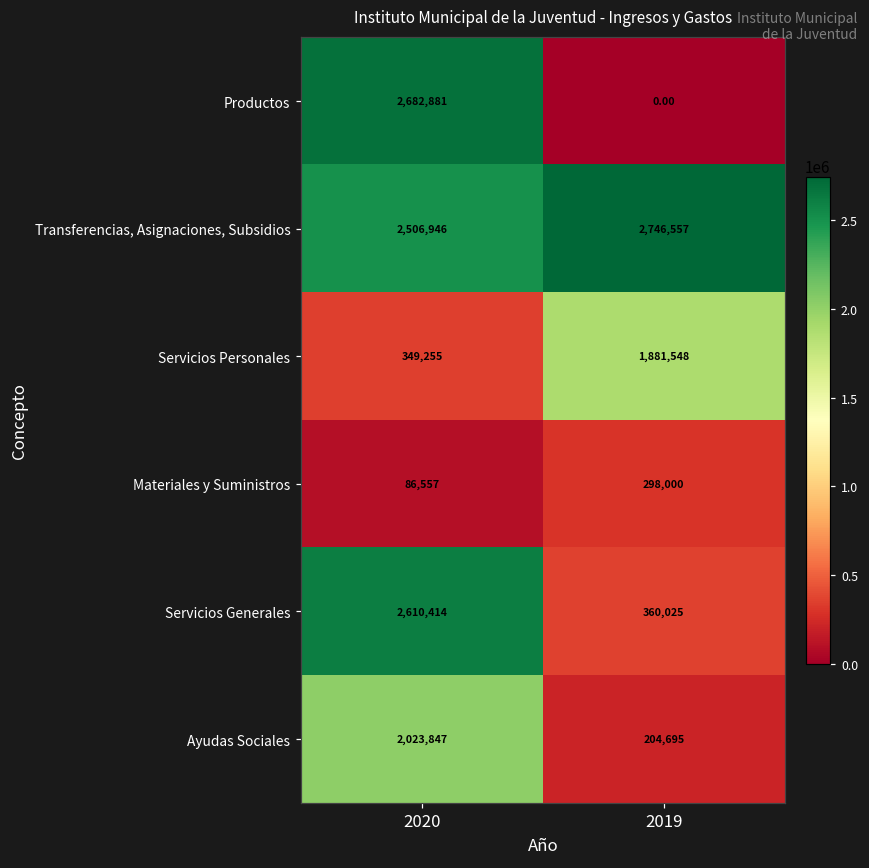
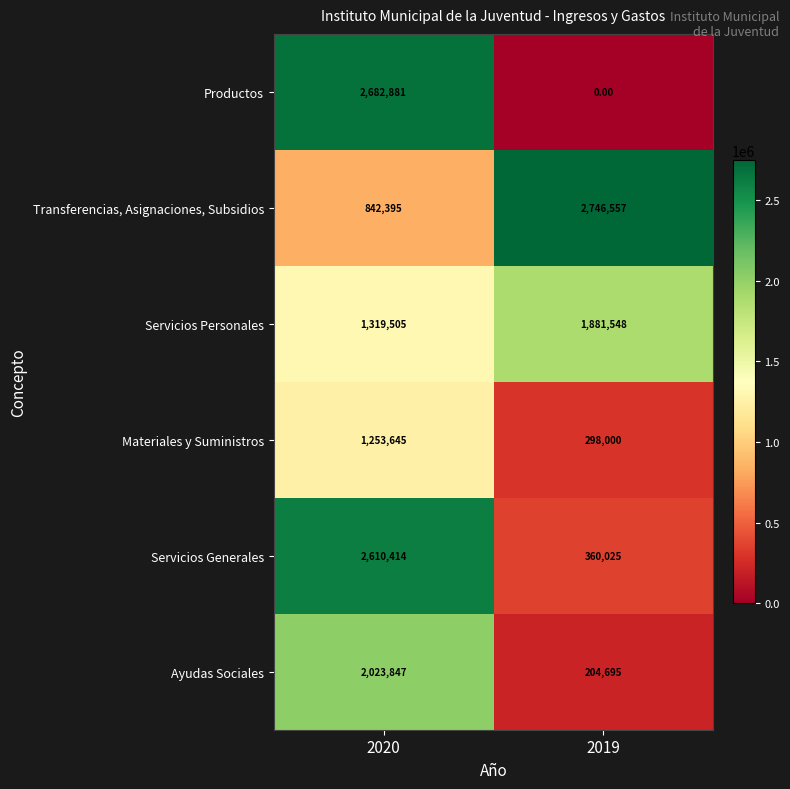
Transferencias, Asignaciones, Subsidios, 2020: 2,506,946 -> 842,395
Servicios Personales, 2020: 349,255 -> 1,319,505
Materiales y Suministros, 2020: 86,557 -> 1,253,645
